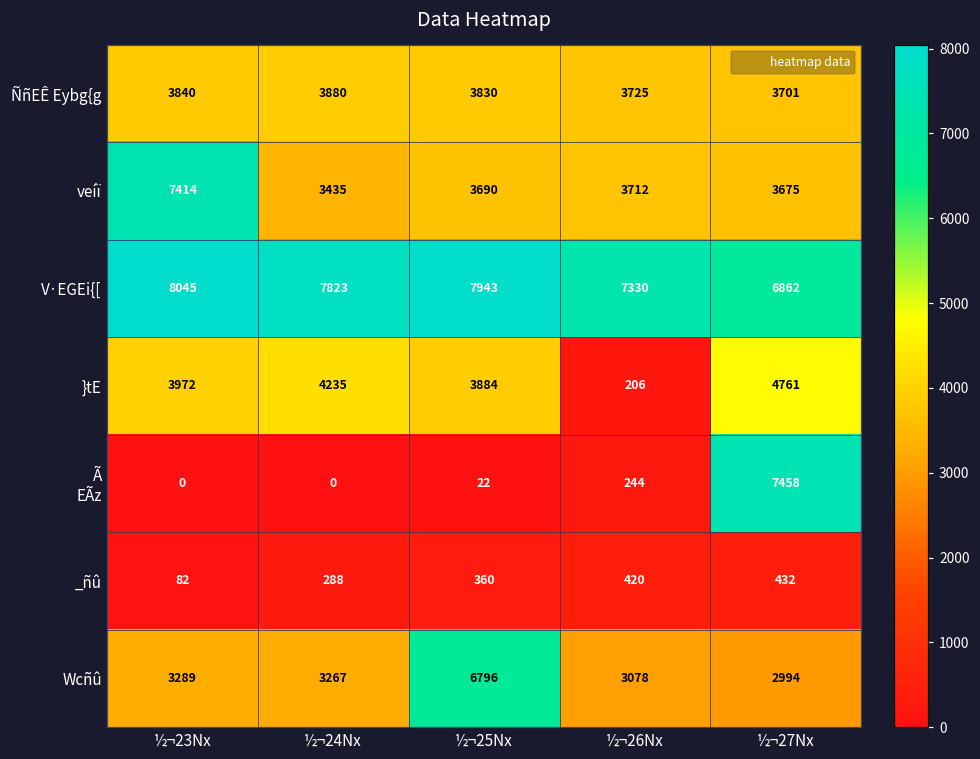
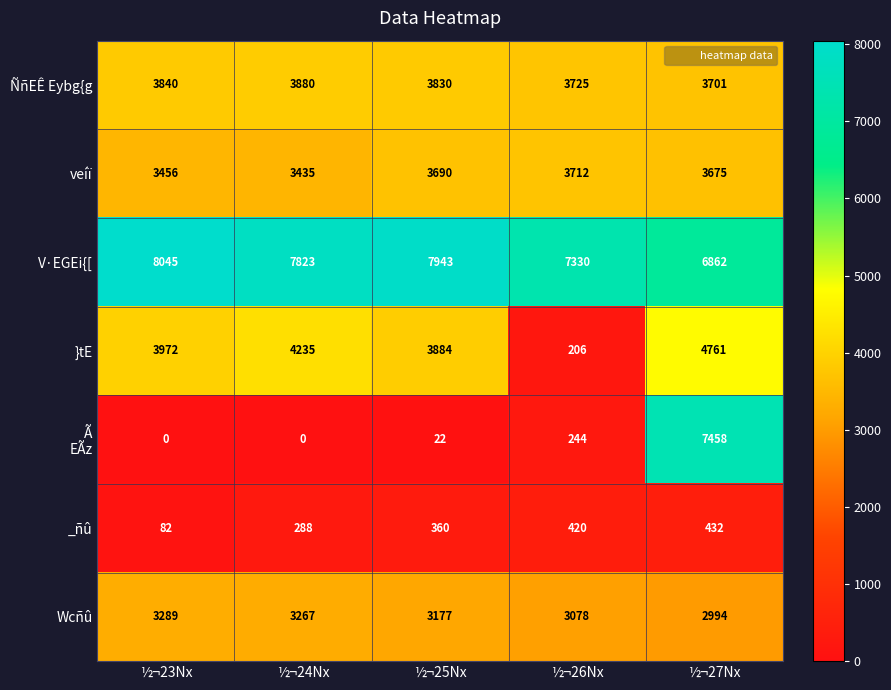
veíï, ½¬23Nx: 7414 -> 3456
Wcñû, ½¬25Nx: 6796 -> 3177
